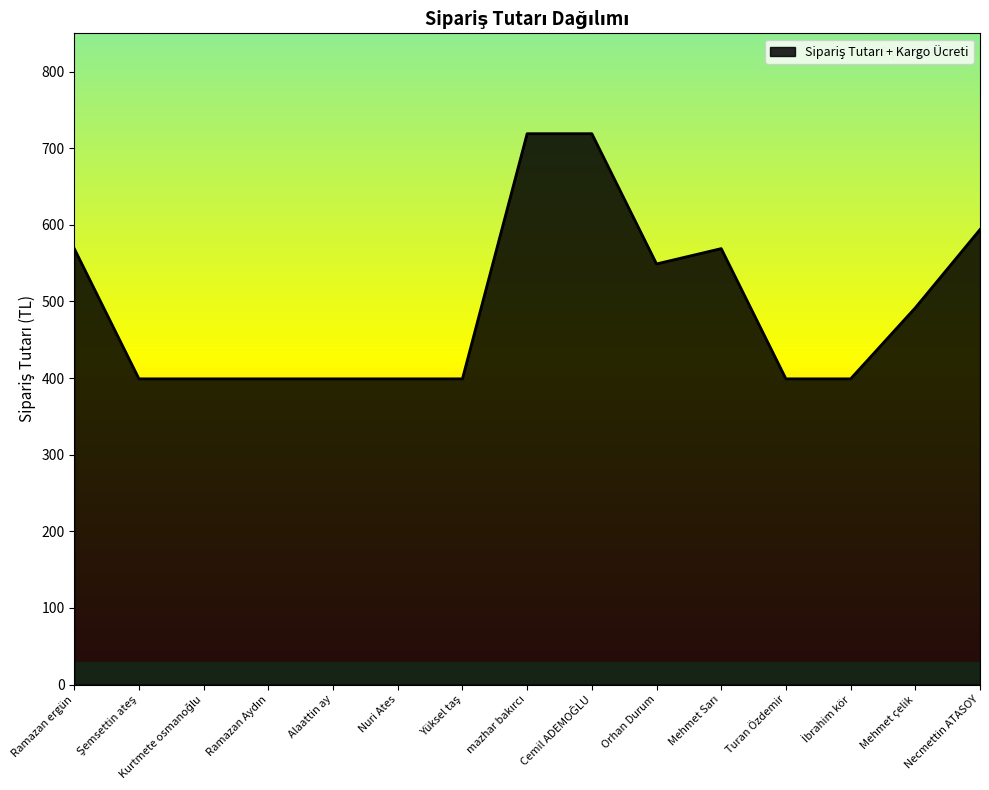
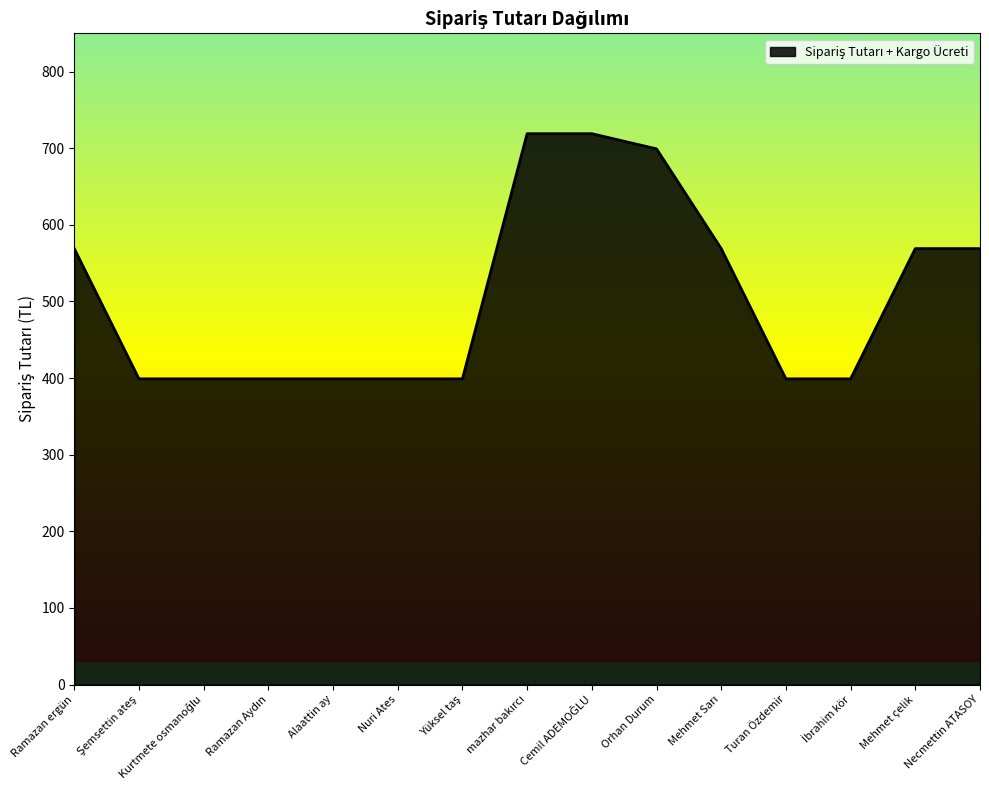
Orhan Durum: 550 -> 700
Mehmet çelik: 490 -> 570
Necmettin ATASOY: 590 -> 570
